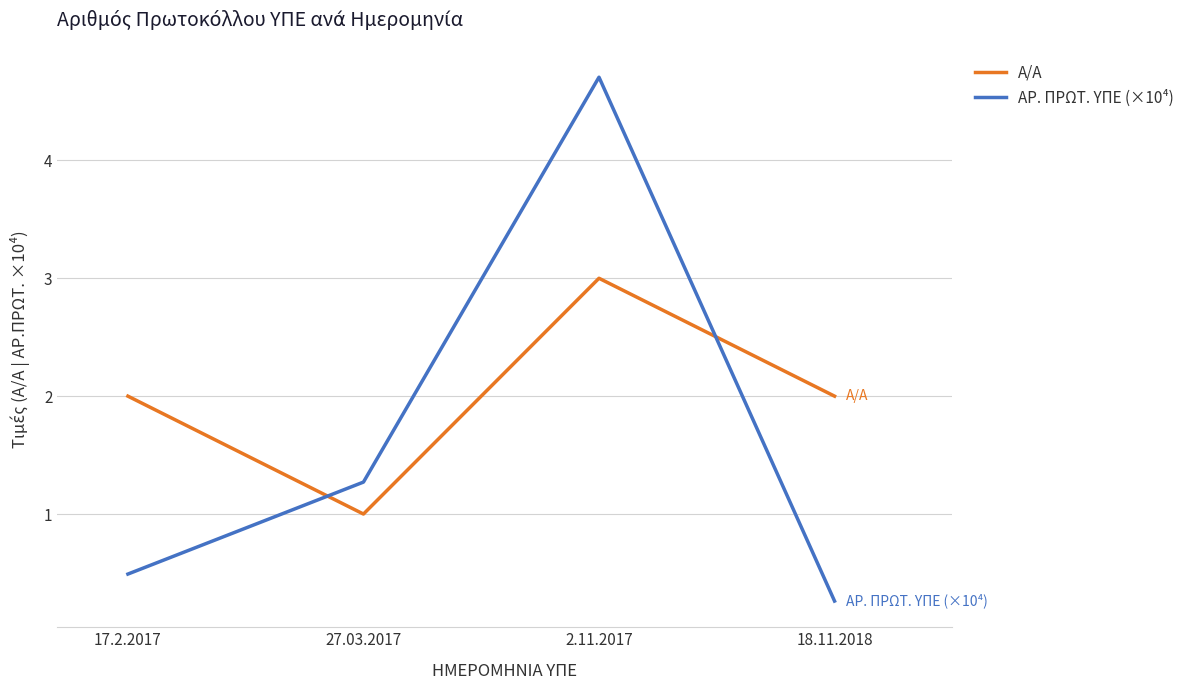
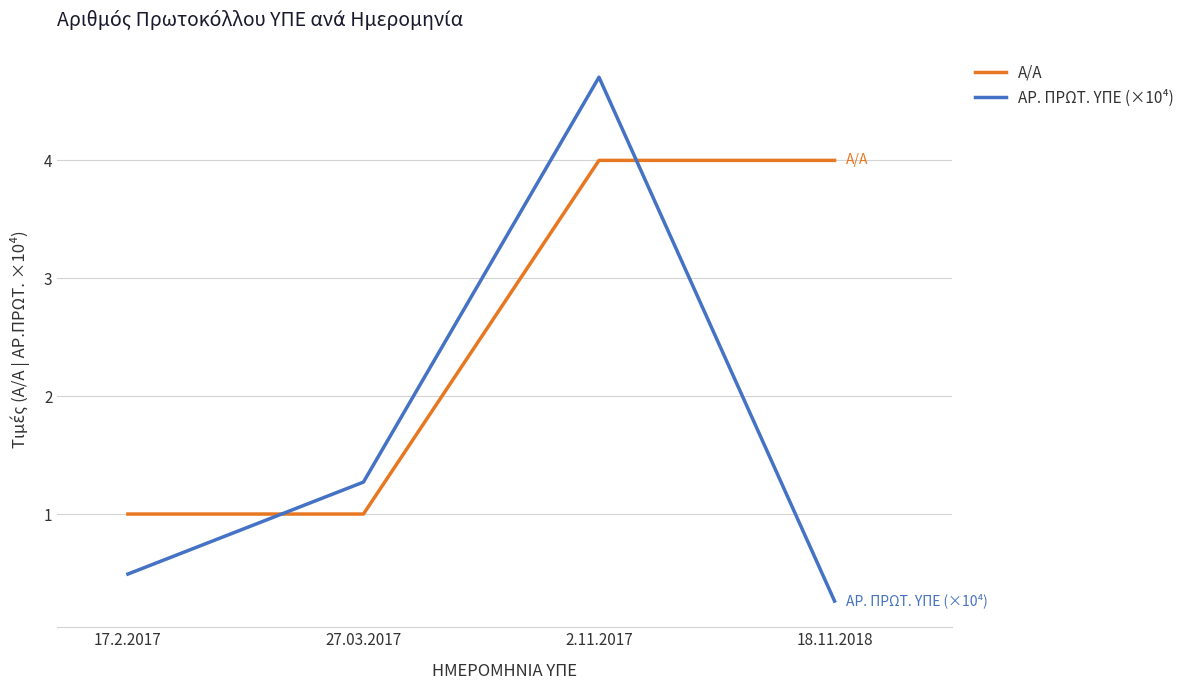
Α/Α, 17.2.2017: 2 -> 1
Α/Α, 2.11.2017: 3 -> 4
Α/Α, 18.11.2018: 2 -> 4
